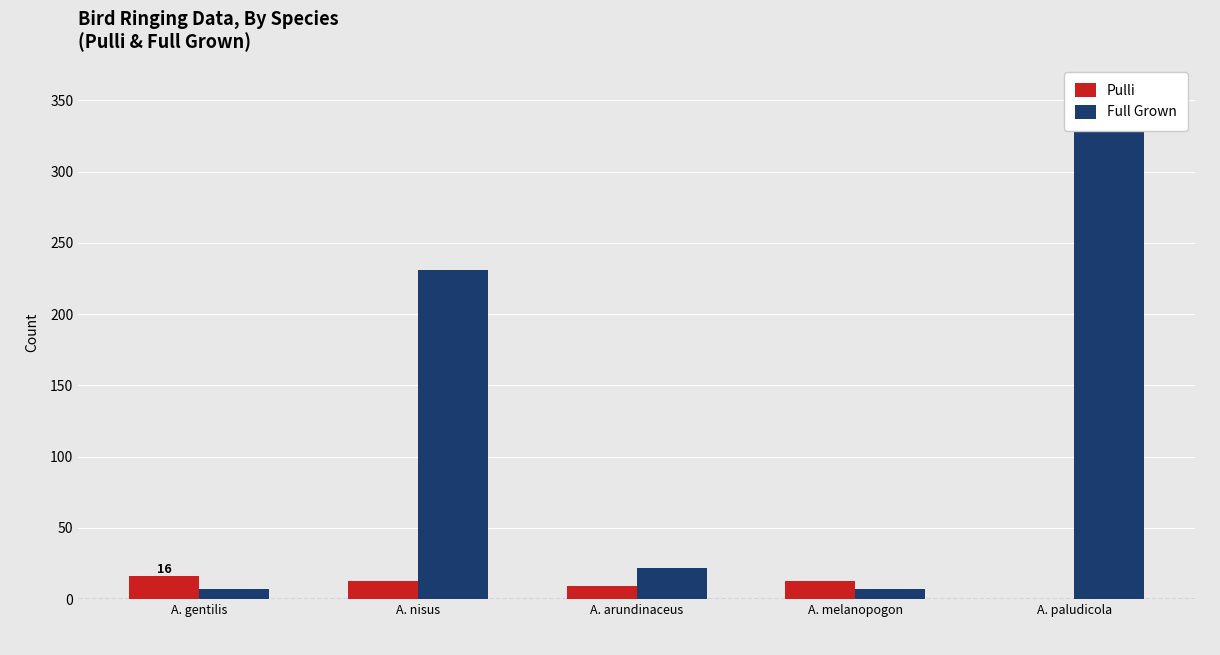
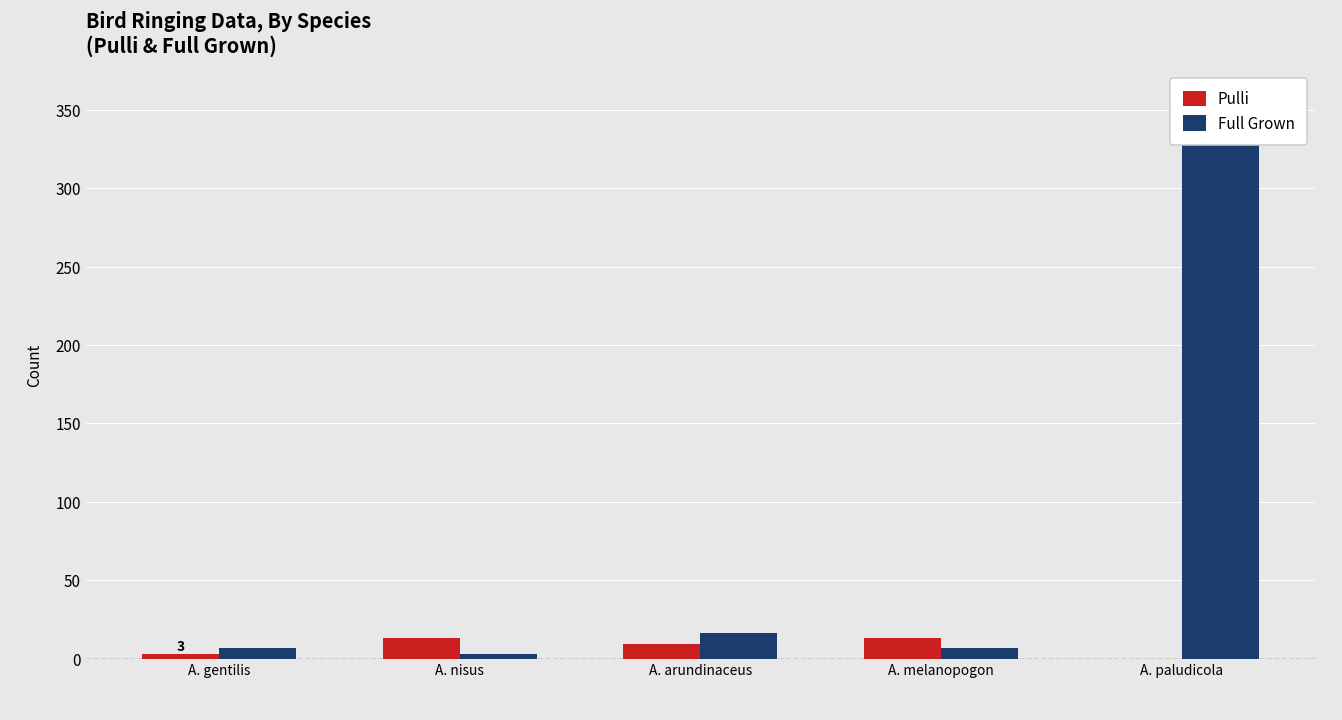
Pulli, A. gentilis: 16 -> 3
Full Grown, A. nisus: 231 -> 3
Full Grown, A. arundinaceus: 22 -> 16
